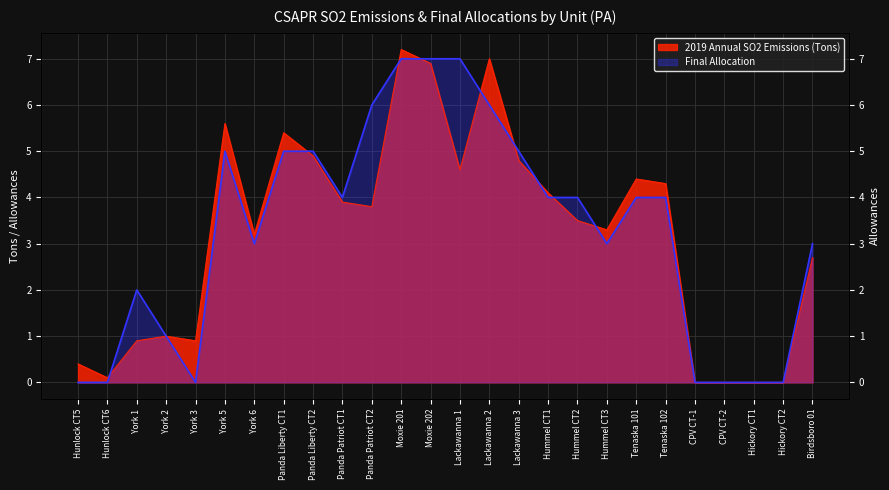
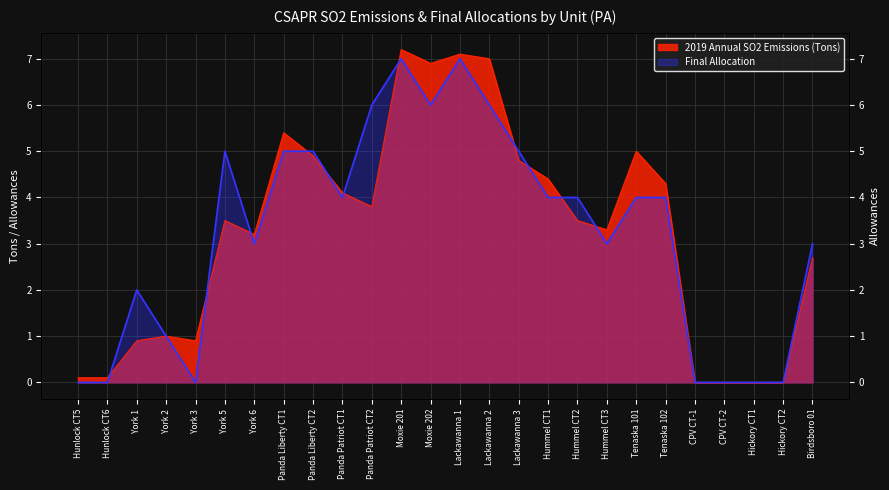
2019 Annual SO2 Emissions (Tons), Hunlock CT5: 0.4 -> 0.1
2019 Annual SO2 Emissions (Tons), York 5: 5.6 -> 3.5
2019 Annual SO2 Emissions (Tons), Panda Patriot CT1: 3.9 -> 4.1
Final Allocation, Moxie 202: 7 -> 6
2019 Annual SO2 Emissions (Tons), Lackawanna 1: 4.6 -> 7.1
2019 Annual SO2 Emissions (Tons), Hummel CT1: 4.1 -> 4.4
2019 Annual SO2 Emissions (Tons), Tenaska 101: 4.4 -> 5.0
